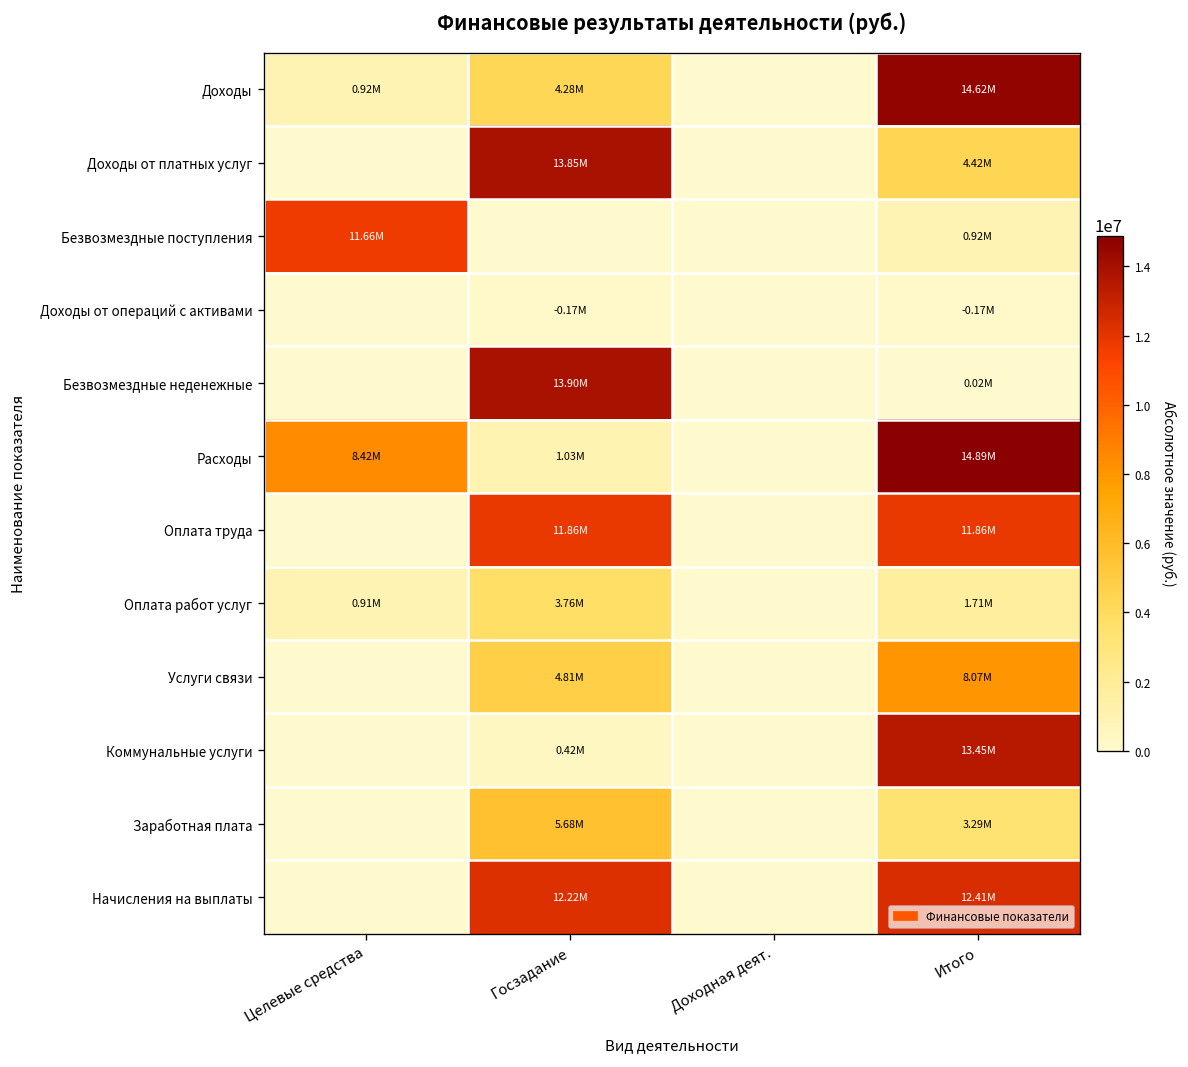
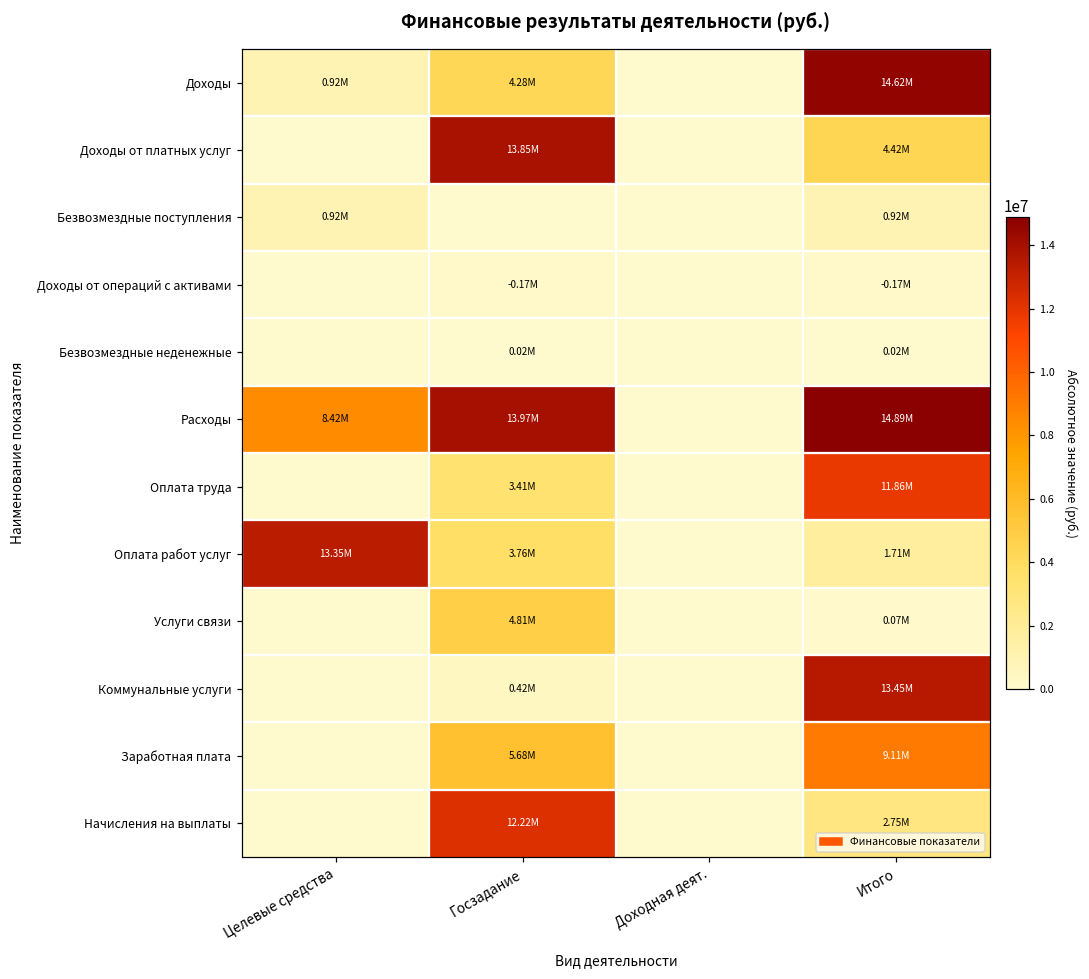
Безвозмездные поступления, Целевые средства: 11.66M -> 0.92M
Безвозмездные неденежные, Госзадание: 13.90M -> 0.02M
Расходы, Госзадание: 1.03M -> 13.97M
Оплата труда, Госзадание: 11.86M -> 3.41M
Оплата работ услуг, Целевые средства: 0.91M -> 13.35M
Услуги связи, Итого: 8.07M -> 0.07M
Заработная плата, Итого: 3.29M -> 9.11M
Начисления на выплаты, Итого: 12.41M -> 2.75M
